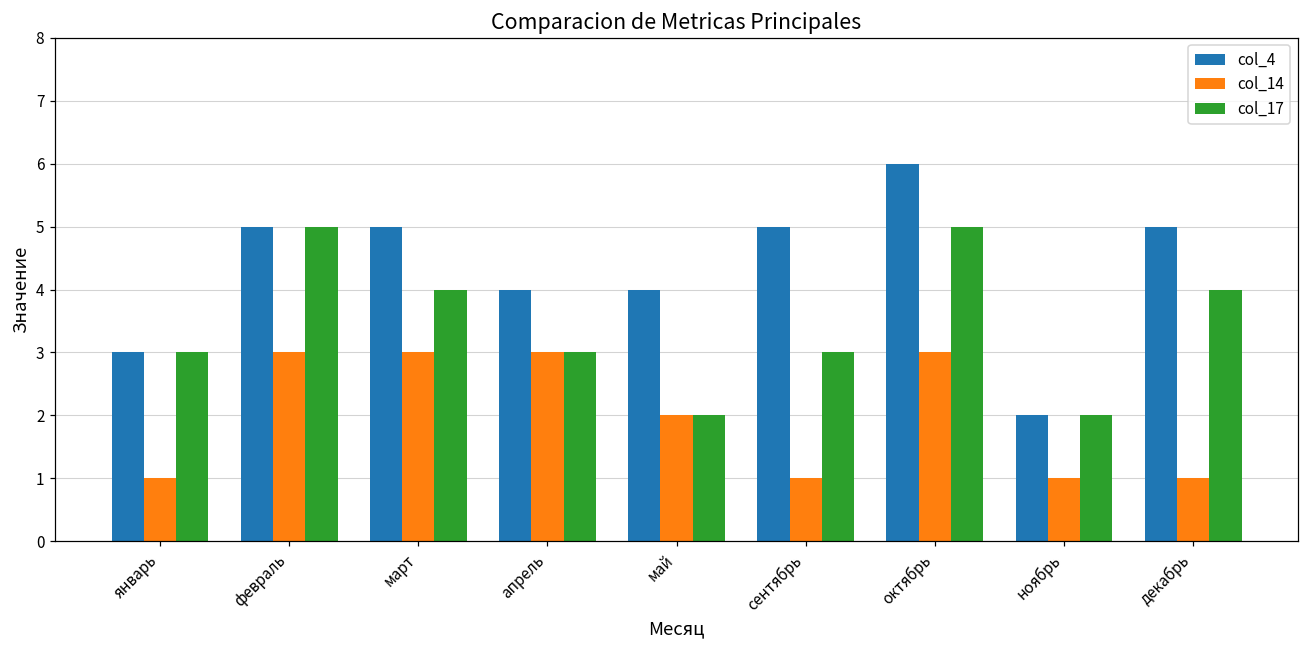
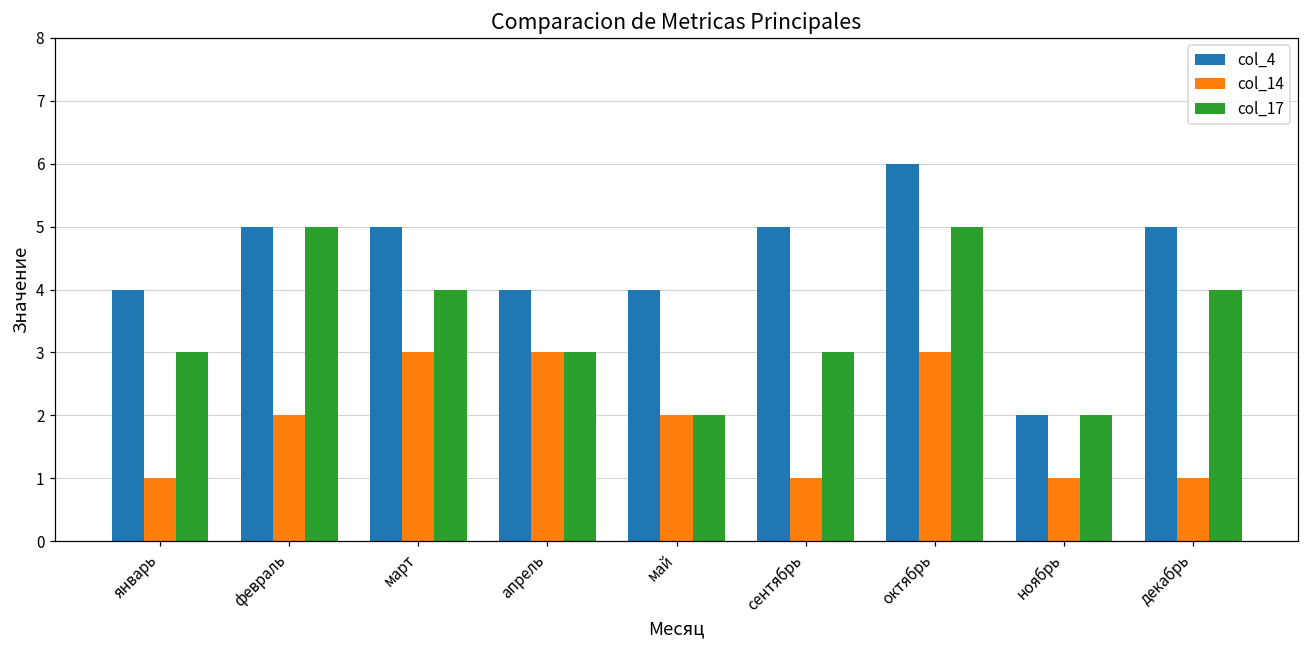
col_4, январь: 3 -> 4
col_14, февраль: 3 -> 2
